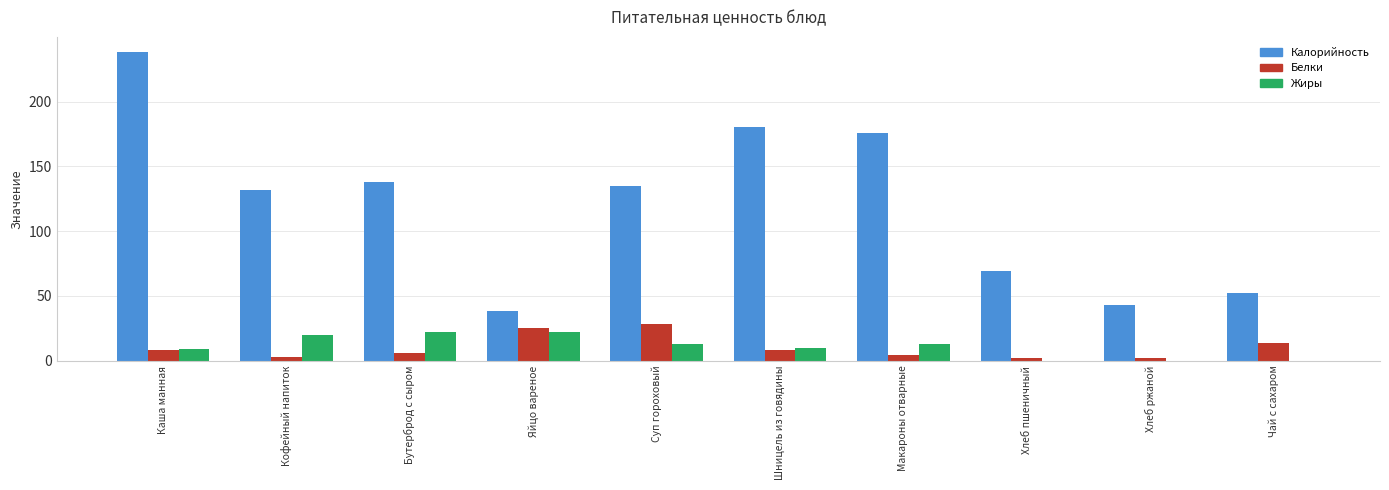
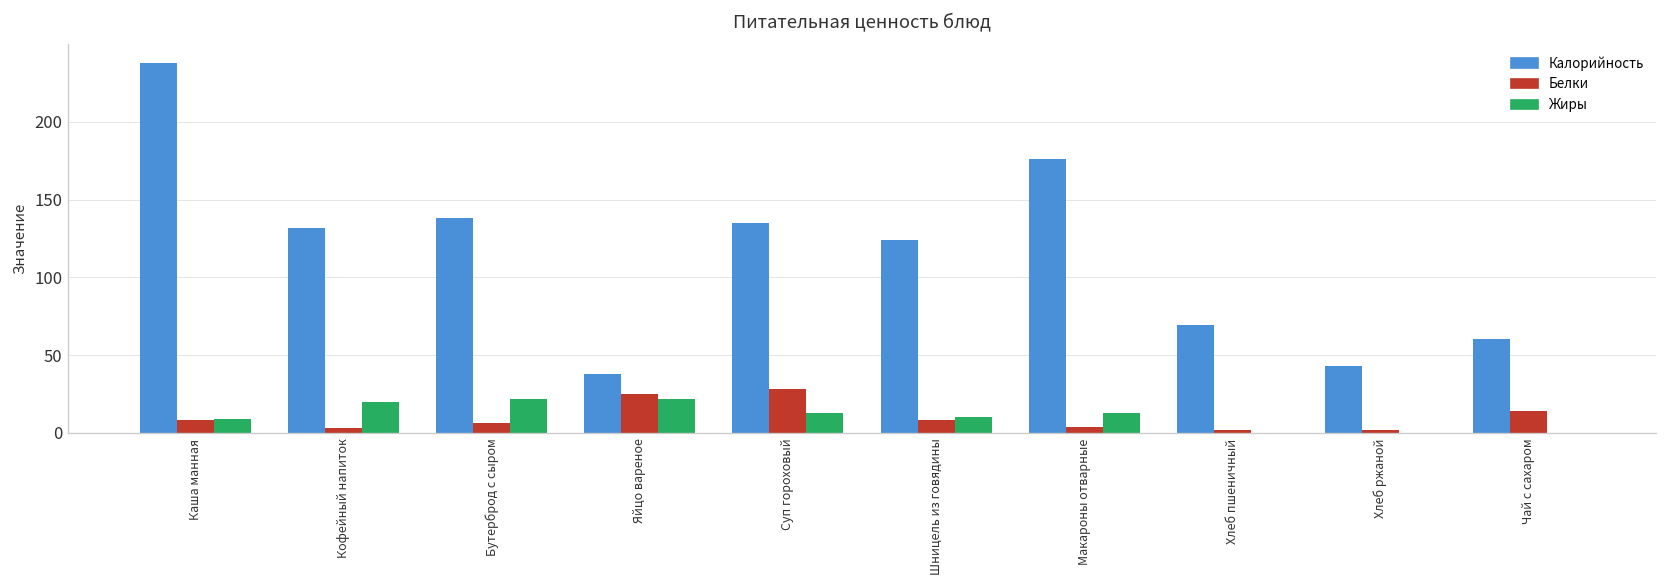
Калорийность, Шницель из говядины: 180 -> 124
Калорийность, Чай с сахаром: 52 -> 60
